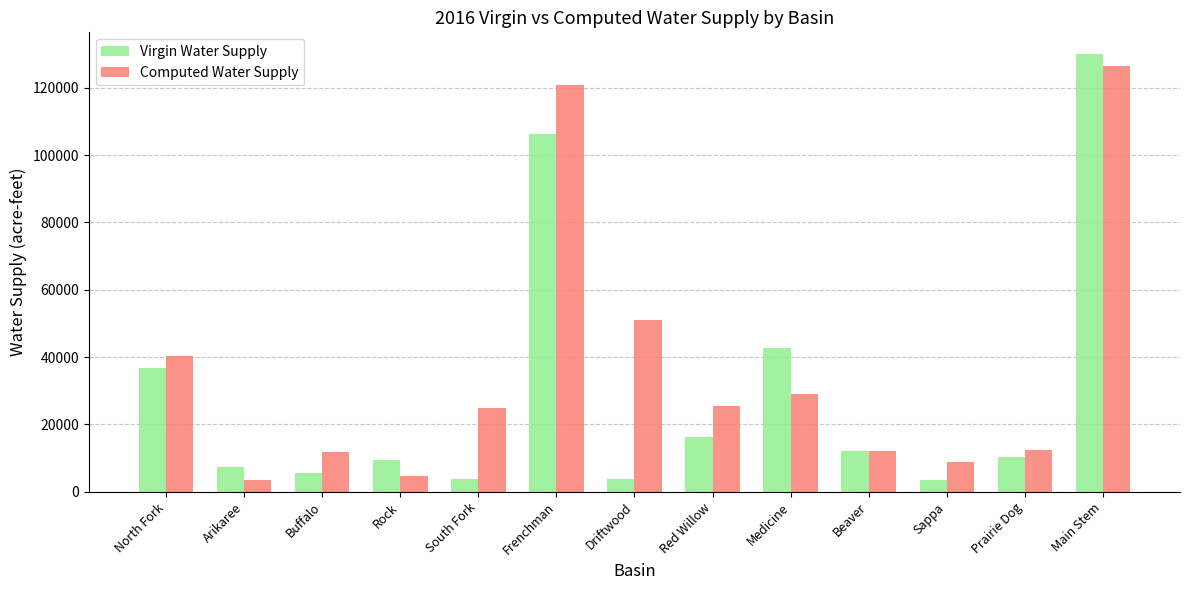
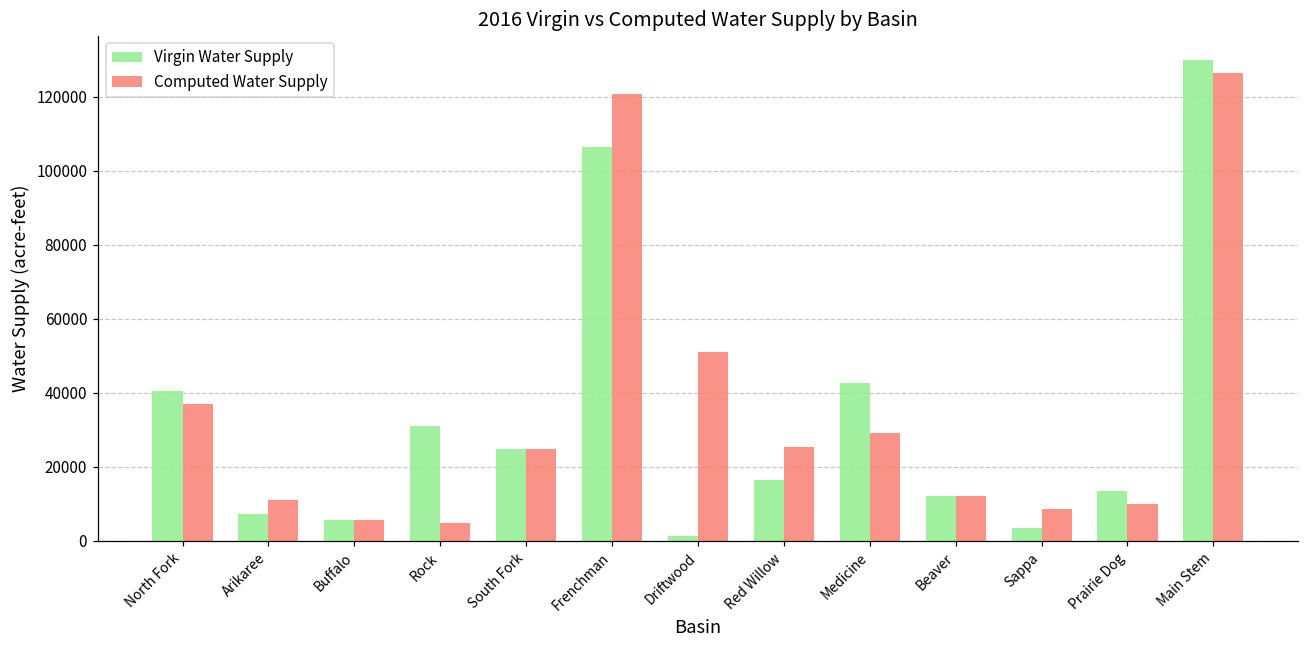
Virgin Water Supply, North Fork: 37000 -> 40000
Computed Water Supply, North Fork: 40000 -> 37000
Computed Water Supply, Arikaree: 3000 -> 11000
Computed Water Supply, Buffalo: 12000 -> 6000
Virgin Water Supply, Rock: 9000 -> 31000
Virgin Water Supply, South Fork: 4000 -> 25000
Virgin Water Supply, Driftwood: 4000 -> 1000
Virgin Water Supply, Prairie Dog: 10000 -> 14000
Computed Water Supply, Prairie Dog: 13000 -> 10000
